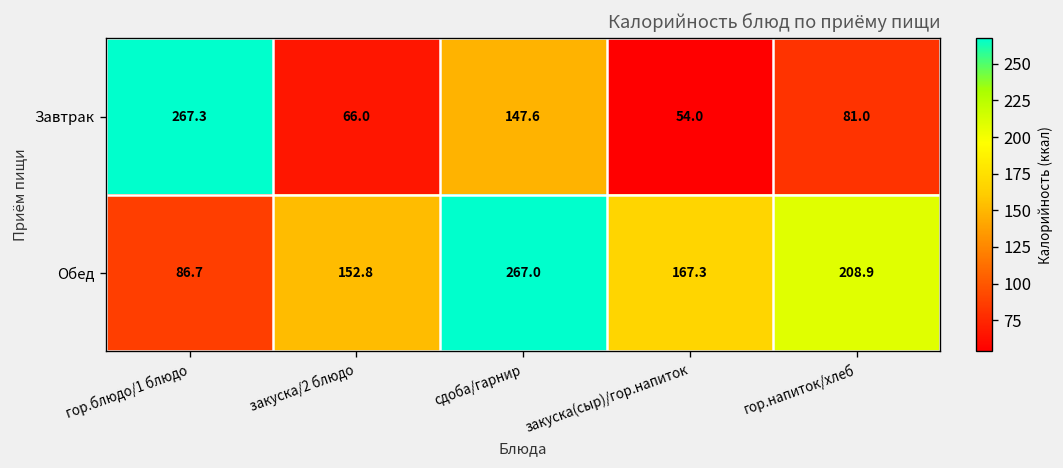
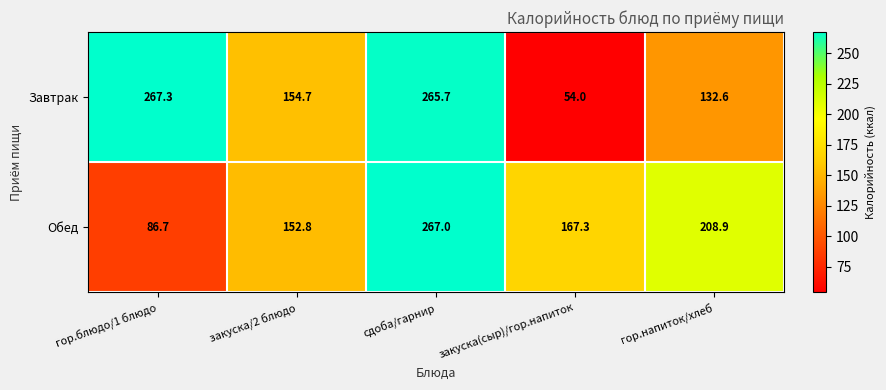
Завтрак, закуска/2 блюдо: 66.0 -> 154.7
Завтрак, сдоба/гарнир: 147.6 -> 265.7
Завтрак, гор.напиток/хлеб: 81.0 -> 132.6
